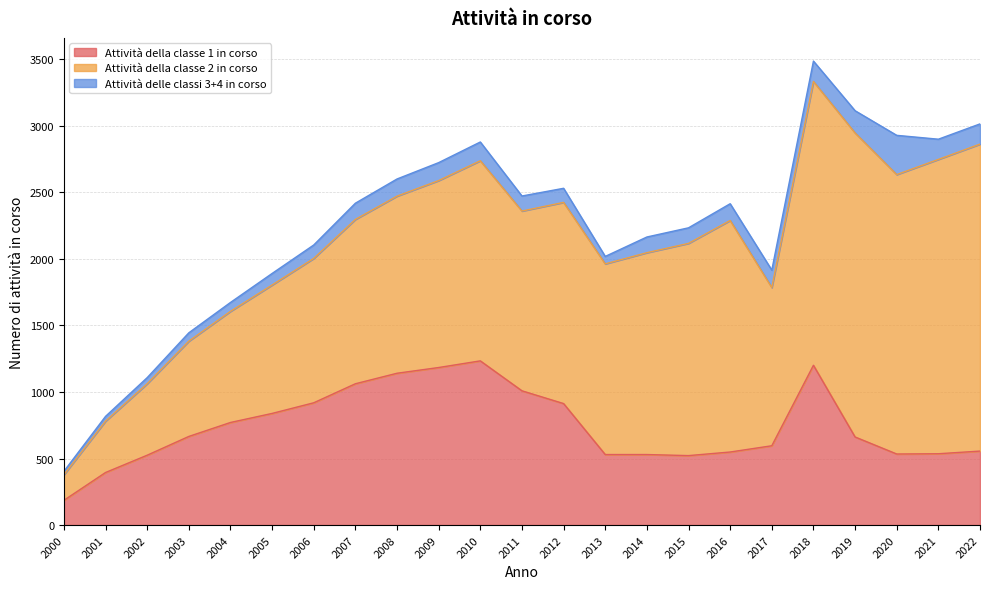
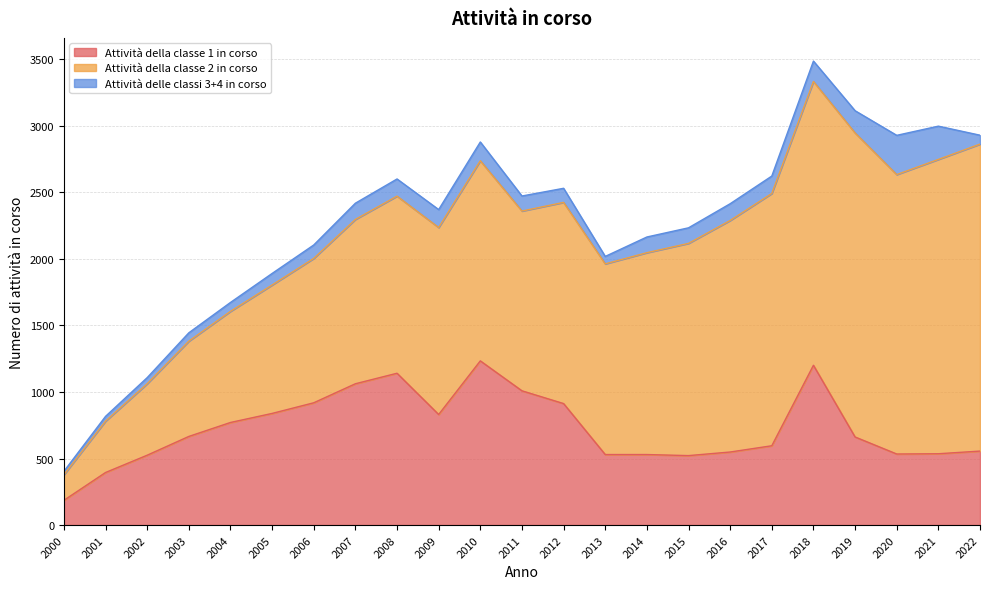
Attività della classe 1 in corso, 2009: 1180 -> 830
Attività della classe 2 in corso, 2017: 1190 -> 1900
Attività delle classi 3+4 in corso, 2021: 150 -> 250
Attività delle classi 3+4 in corso, 2022: 150 -> 70
